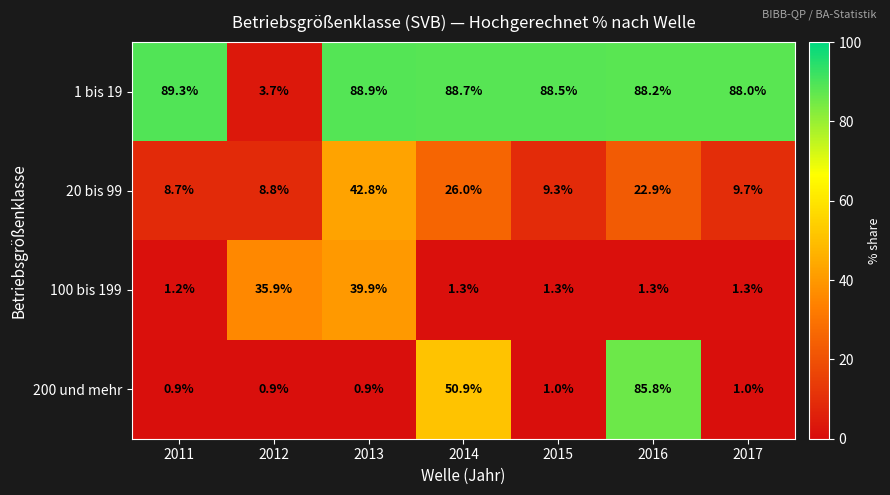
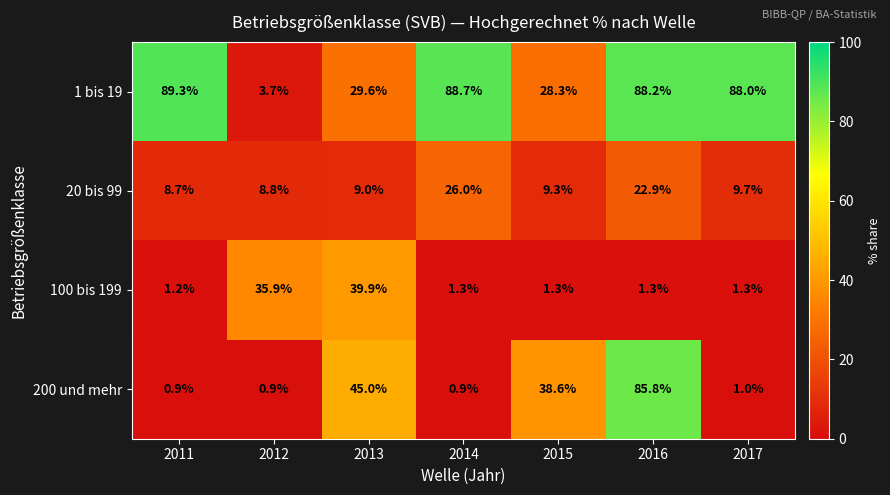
1 bis 19, 2013: 88.9% -> 29.6%
1 bis 19, 2015: 88.5% -> 28.3%
20 bis 99, 2013: 42.8% -> 9.0%
200 und mehr, 2013: 0.9% -> 45.0%
200 und mehr, 2014: 50.9% -> 0.9%
200 und mehr, 2015: 1.0% -> 38.6%
